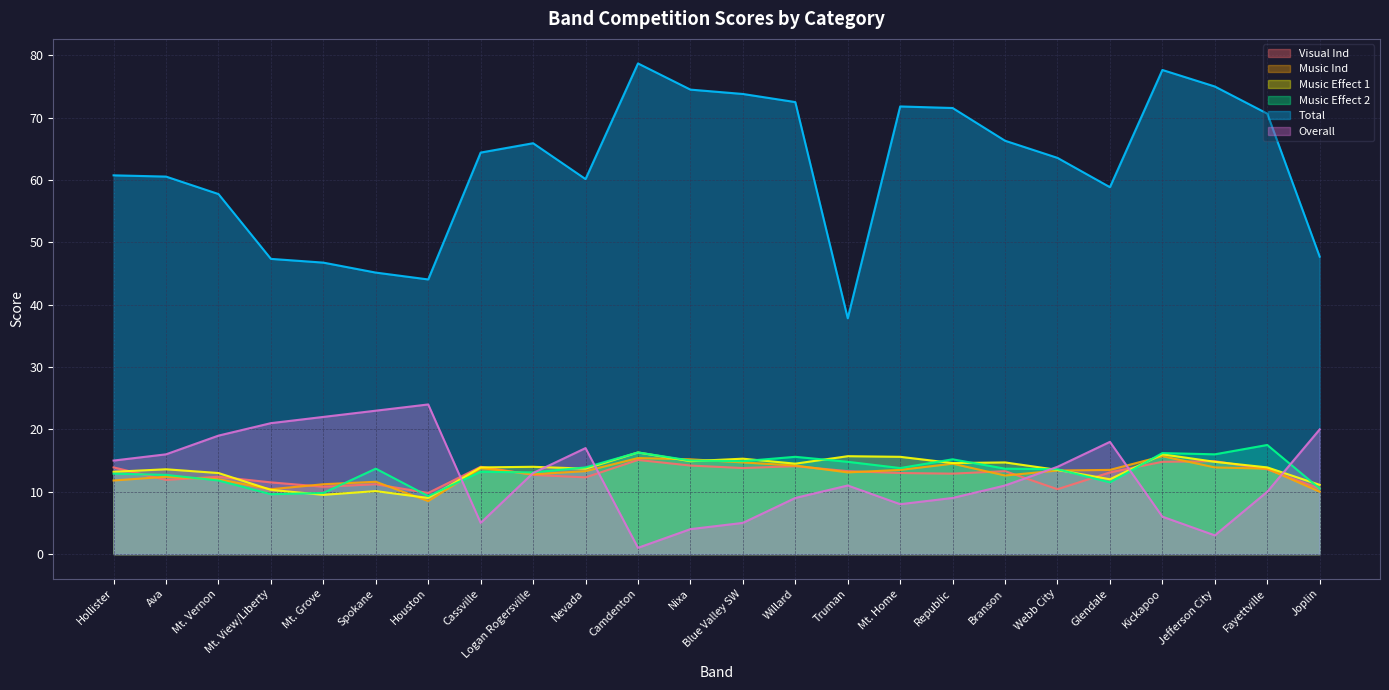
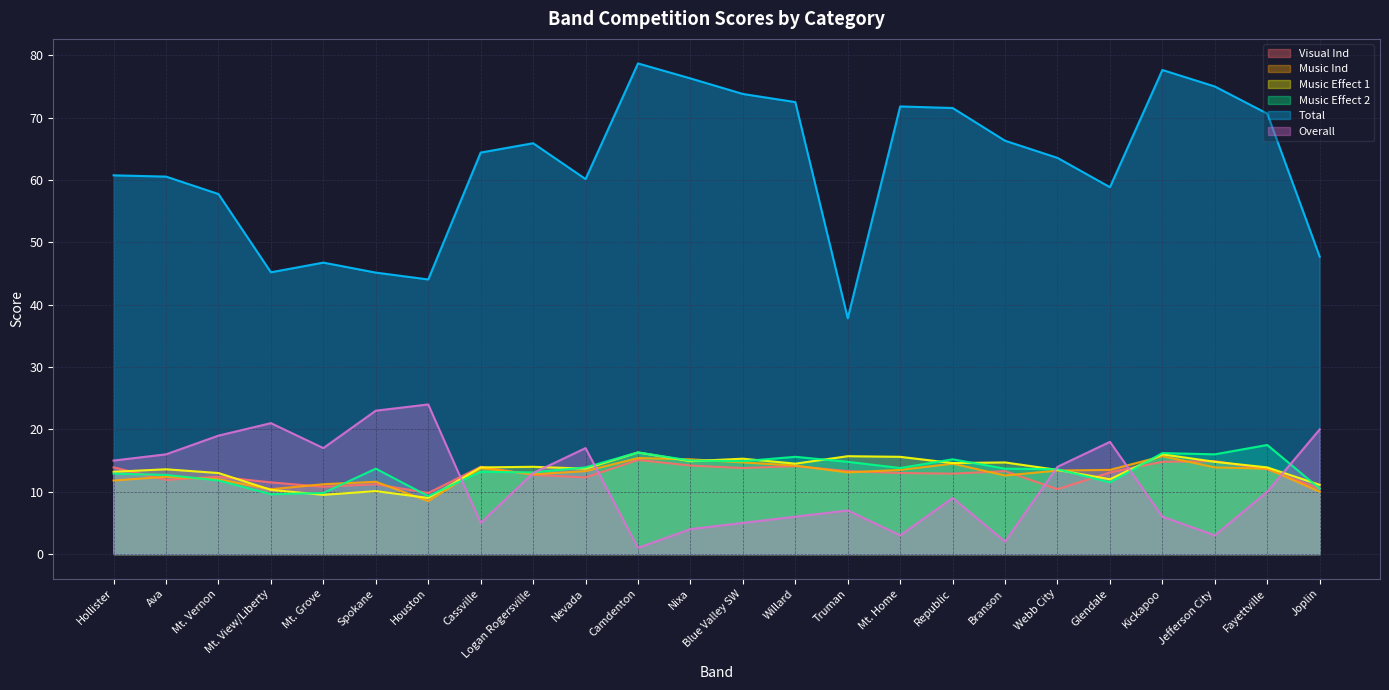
Total, Mt. View/Liberty: 47 -> 45
Overall, Mt. Grove: 22 -> 17
Total, Nixa: 75 -> 76
Overall, Willard: 9 -> 6
Overall, Truman: 11 -> 7
Overall, Mt. Home: 8 -> 3
Overall, Branson: 11 -> 2
